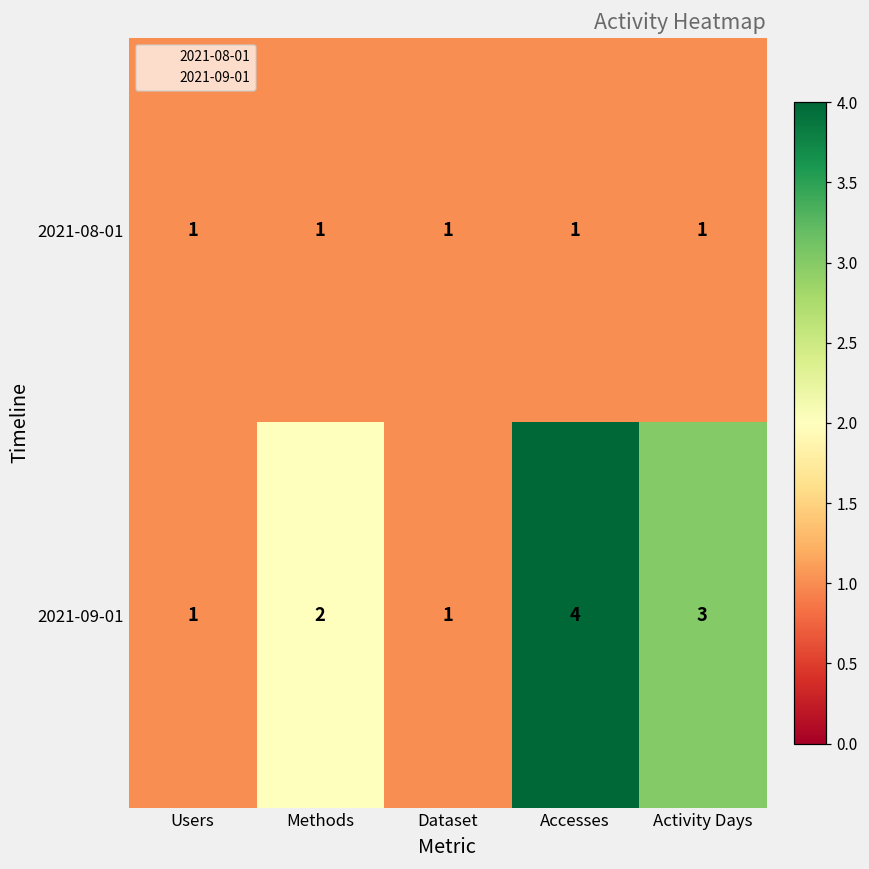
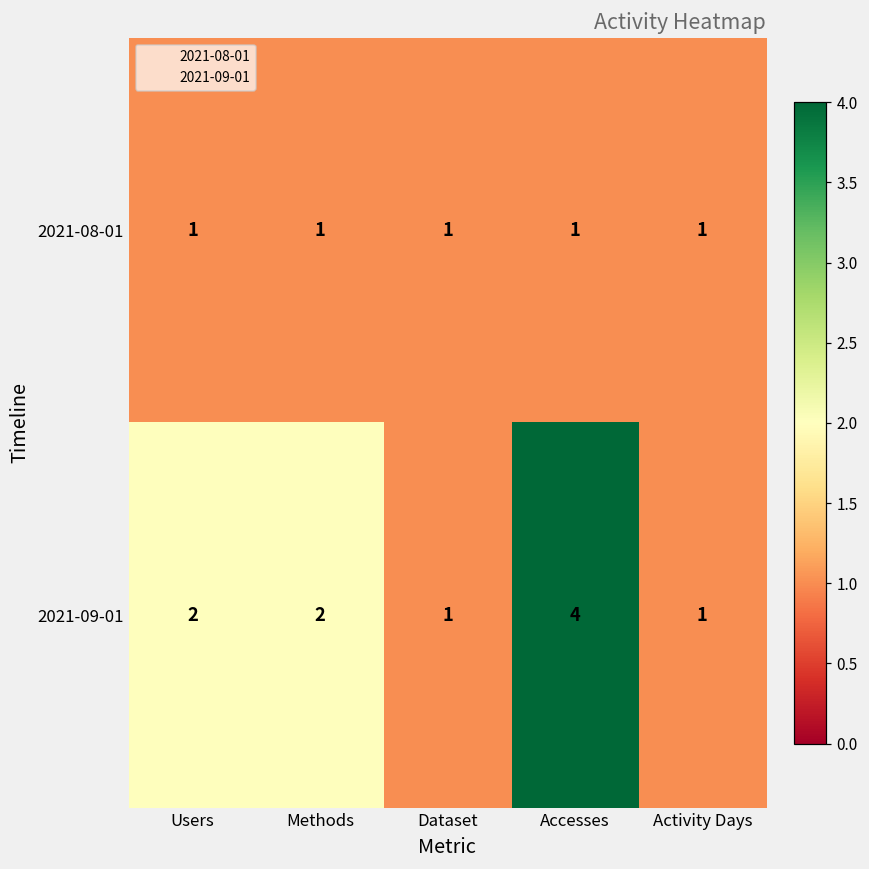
2021-09-01, Users: 1 -> 2
2021-09-01, Activity Days: 3 -> 1
